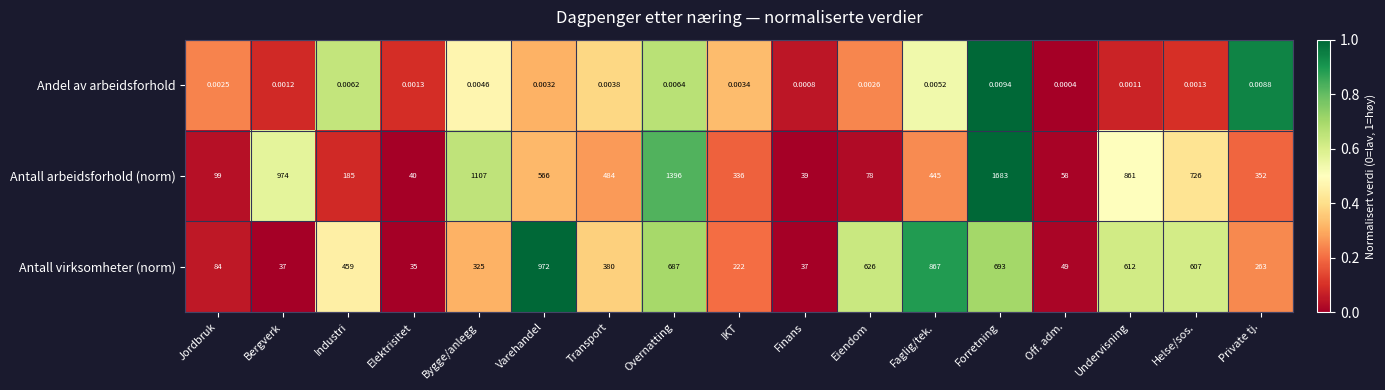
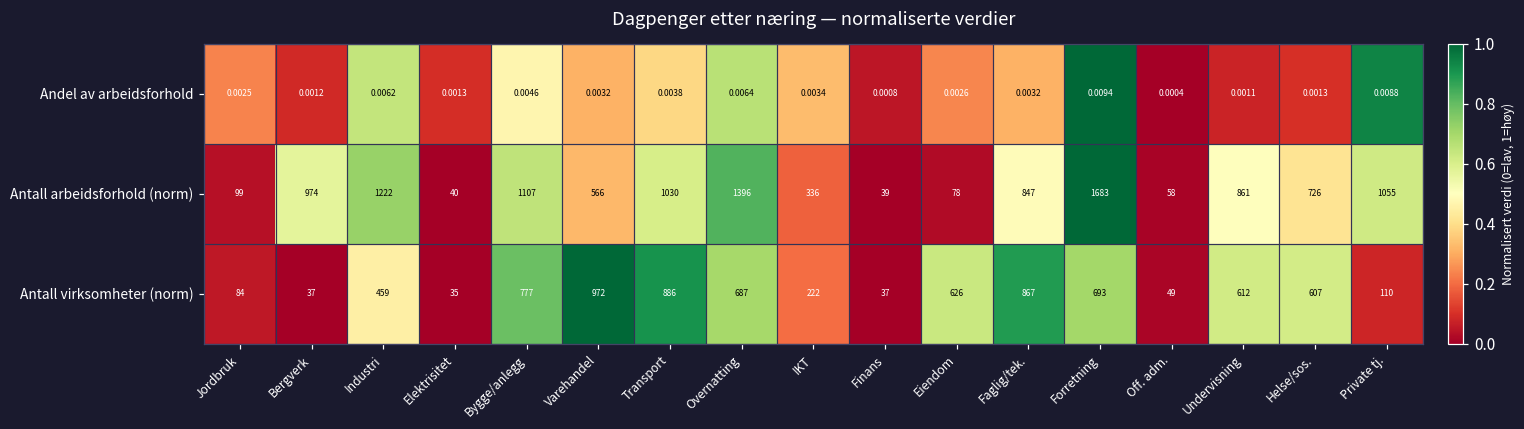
Andel av arbeidsforhold, Faglig/tek.: 0.0052 -> 0.0032
Antall arbeidsforhold (norm), Industri: 185 -> 1222
Antall arbeidsforhold (norm), Transport: 484 -> 1030
Antall arbeidsforhold (norm), Faglig/tek.: 445 -> 847
Antall arbeidsforhold (norm), Private tj.: 352 -> 1055
Antall virksomheter (norm), Bygge/anlegg: 325 -> 777
Antall virksomheter (norm), Transport: 380 -> 886
Antall virksomheter (norm), Private tj.: 263 -> 110
